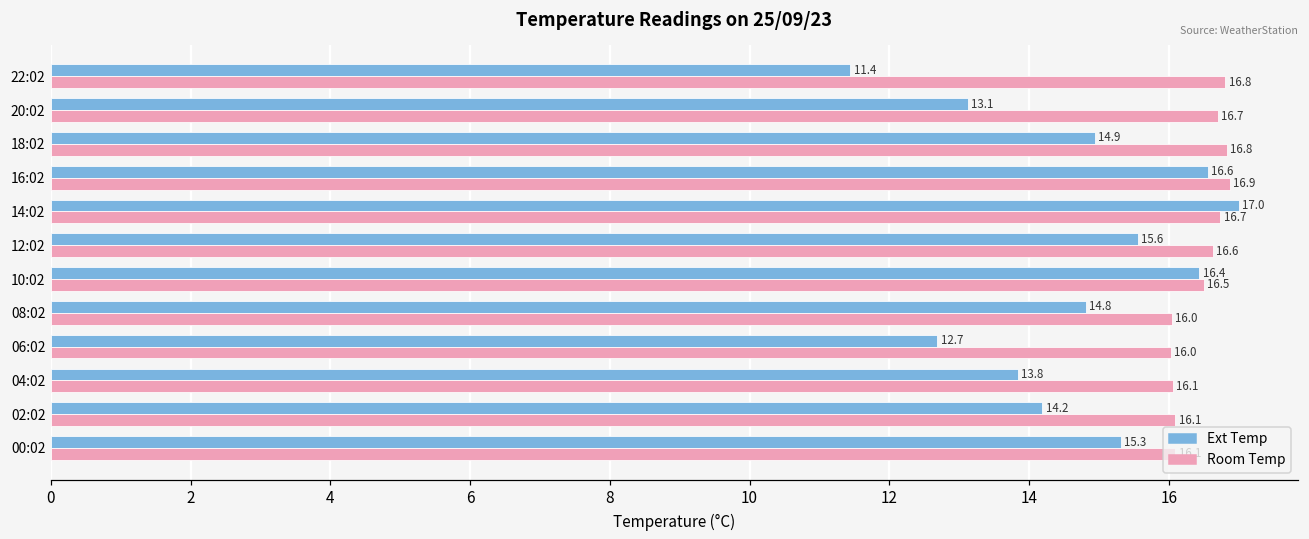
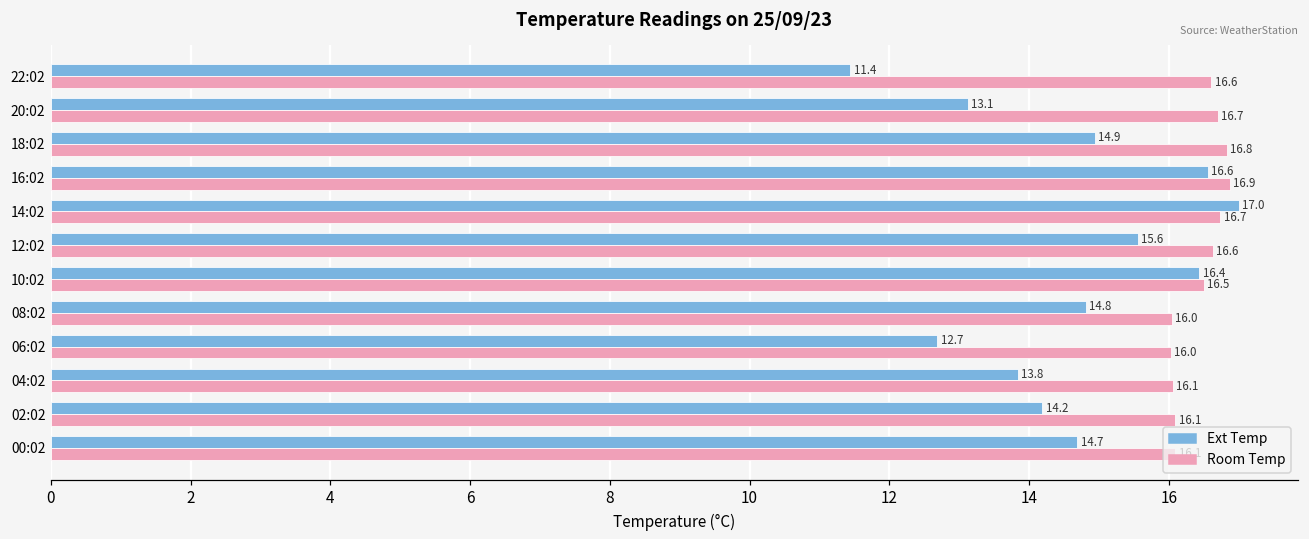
Room Temp, 22:02: 16.8 -> 16.6
Ext Temp, 00:02: 15.3 -> 14.7
